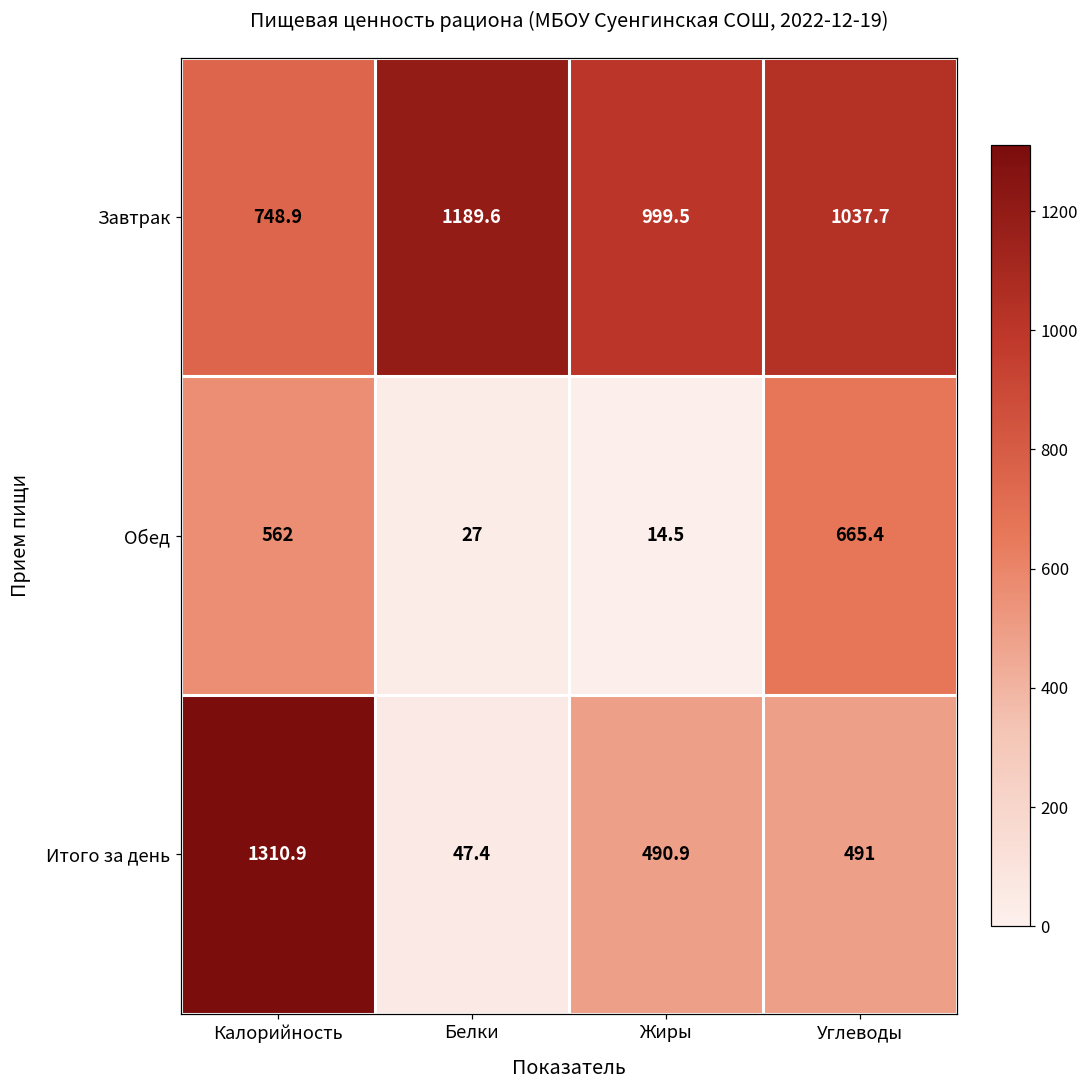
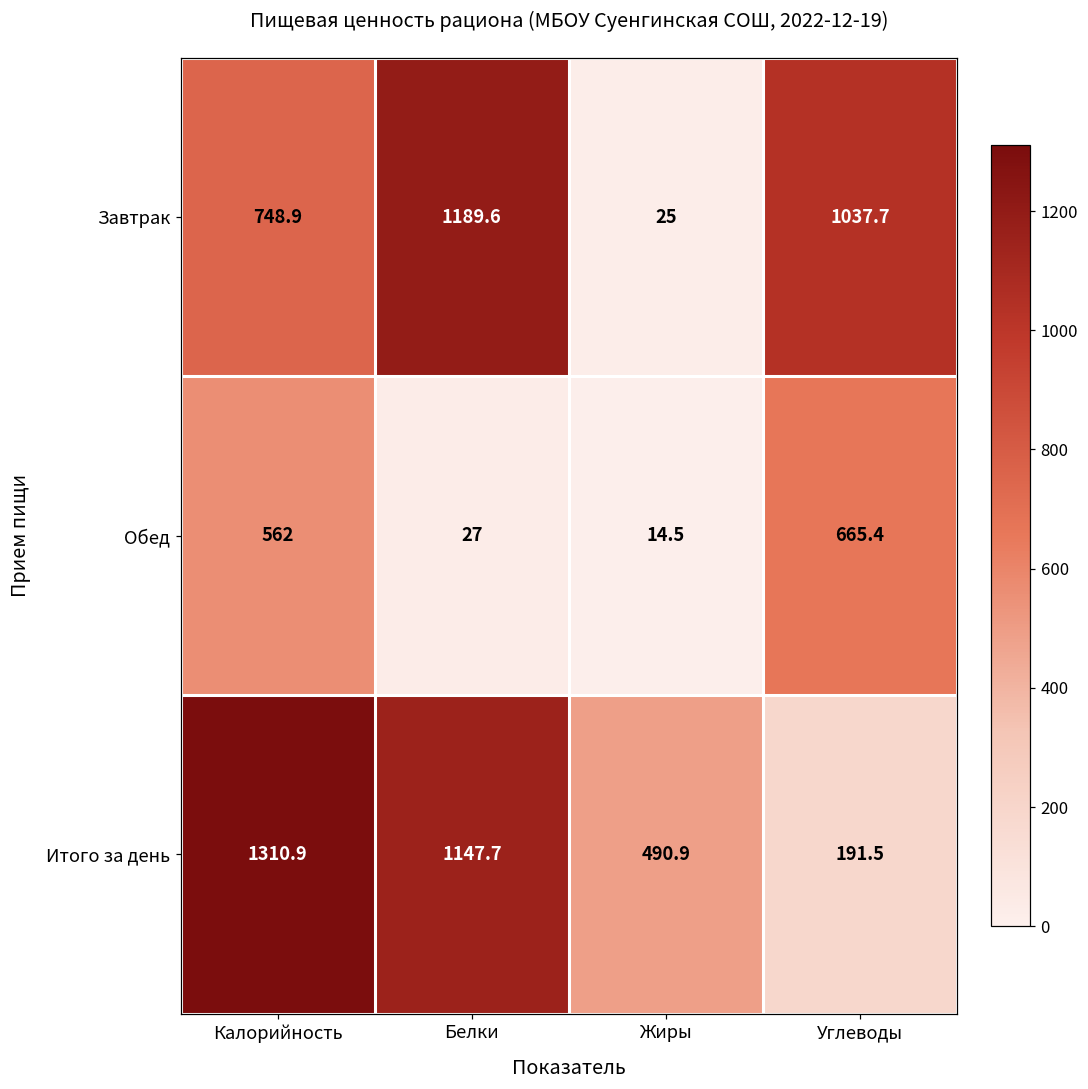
Завтрак, Жиры: 999.5 -> 25
Итого за день, Белки: 47.4 -> 1147.7
Итого за день, Углеводы: 491 -> 191.5
